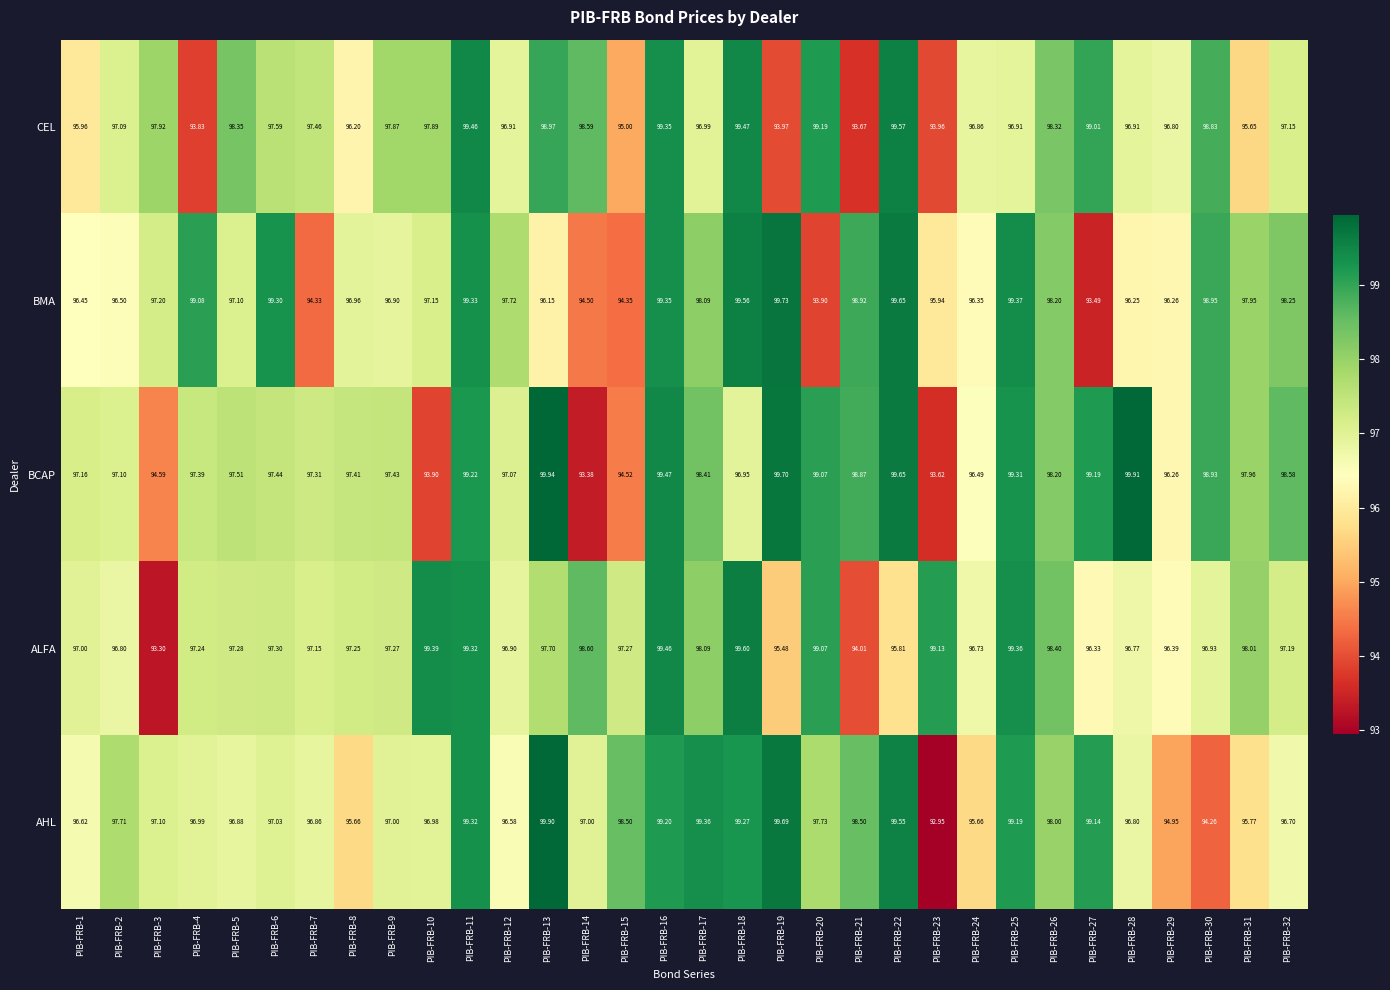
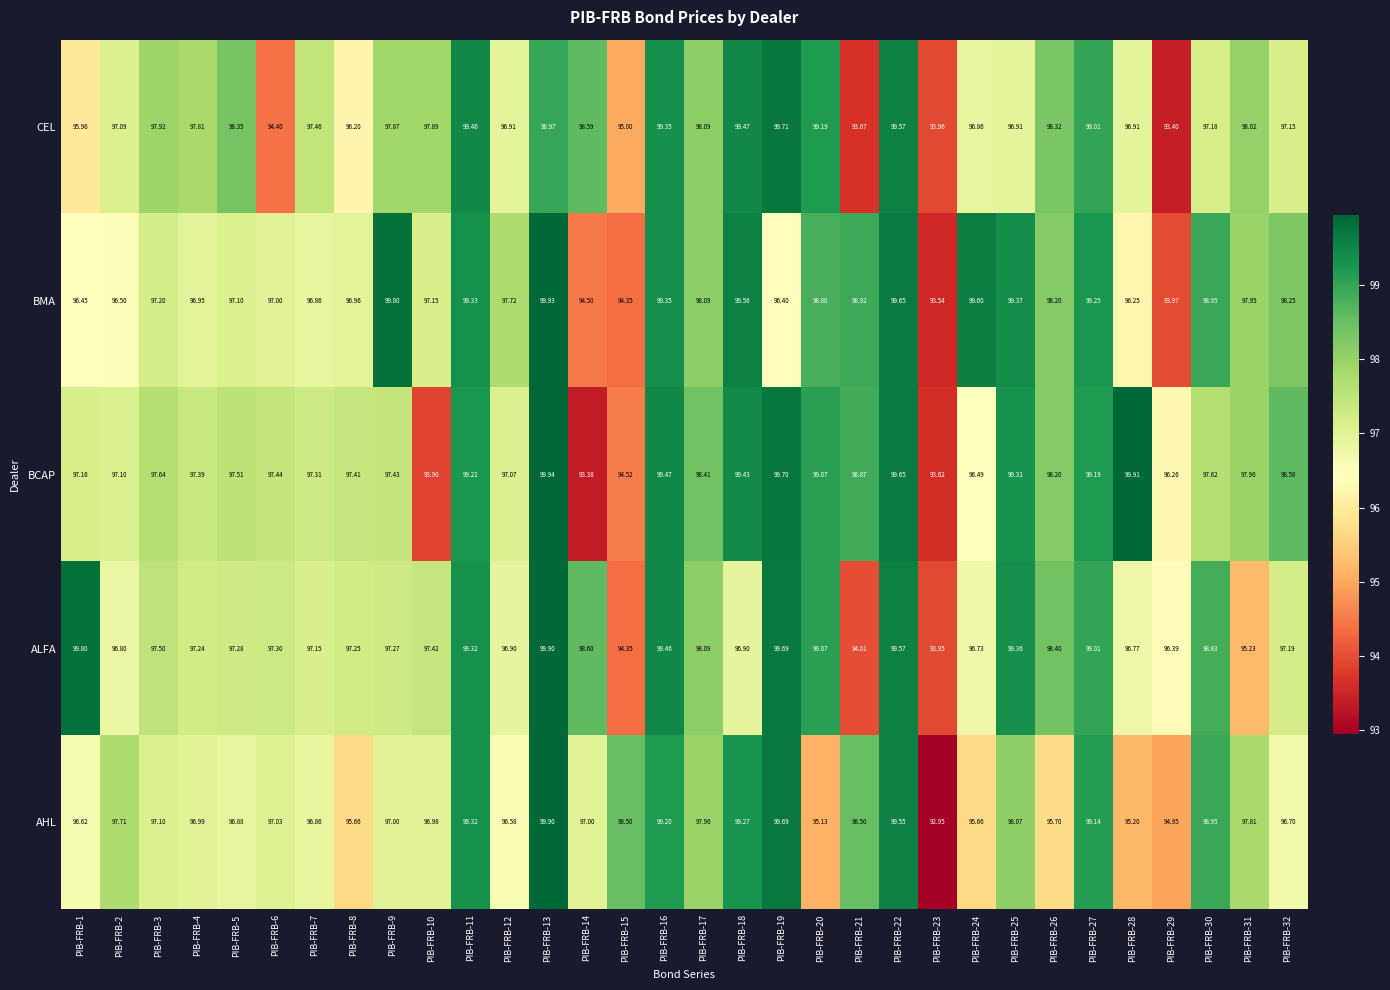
CEL, PIB-FRB-4: 93.83 -> 97.81
CEL, PIB-FRB-6: 97.59 -> 94.40
CEL, PIB-FRB-17: 96.99 -> 98.09
CEL, PIB-FRB-19: 93.97 -> 99.71
CEL, PIB-FRB-29: 96.80 -> 93.40
CEL, PIB-FRB-30: 98.83 -> 97.18
CEL, PIB-FRB-31: 95.65 -> 98.02
BMA, PIB-FRB-4: 99.08 -> 96.95
BMA, PIB-FRB-6: 99.30 -> 97.00
BMA, PIB-FRB-7: 94.33 -> 96.86
BMA, PIB-FRB-9: 96.90 -> 99.80
BMA, PIB-FRB-13: 96.15 -> 99.93
BMA, PIB-FRB-19: 99.73 -> 96.40
BMA, PIB-FRB-20: 93.90 -> 98.80
BMA, PIB-FRB-23: 95.94 -> 93.54
BMA, PIB-FRB-24: 96.35 -> 99.60
BMA, PIB-FRB-27: 93.49 -> 99.25
BMA, PIB-FRB-29: 96.26 -> 93.97
BCAP, PIB-FRB-3: 94.59 -> 97.64
BCAP, PIB-FRB-18: 96.95 -> 99.43
BCAP, PIB-FRB-30: 98.93 -> 97.62
ALFA, PIB-FRB-1: 97.00 -> 99.80
ALFA, PIB-FRB-3: 93.30 -> 97.50
ALFA, PIB-FRB-10: 99.39 -> 97.42
ALFA, PIB-FRB-13: 97.70 -> 99.90
ALFA, PIB-FRB-15: 97.27 -> 94.35
ALFA, PIB-FRB-18: 99.60 -> 96.90
ALFA, PIB-FRB-19: 95.48 -> 99.69
ALFA, PIB-FRB-22: 95.81 -> 99.57
ALFA, PIB-FRB-23: 99.13 -> 93.95
ALFA, PIB-FRB-27: 96.33 -> 99.01
ALFA, PIB-FRB-30: 96.93 -> 98.83
ALFA, PIB-FRB-31: 98.01 -> 95.23
AHL, PIB-FRB-17: 99.36 -> 97.96
AHL, PIB-FRB-20: 97.73 -> 95.13
AHL, PIB-FRB-25: 99.19 -> 98.07
AHL, PIB-FRB-26: 98.00 -> 95.70
AHL, PIB-FRB-28: 96.80 -> 95.20
AHL, PIB-FRB-30: 94.26 -> 98.95
AHL, PIB-FRB-31: 95.77 -> 97.81
